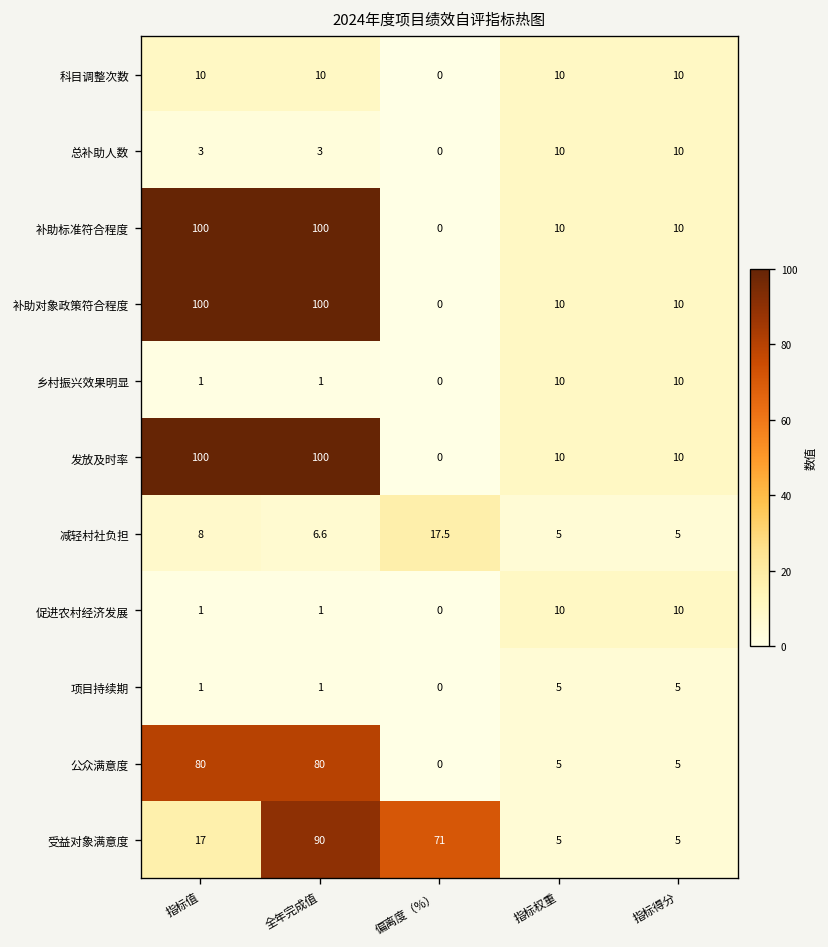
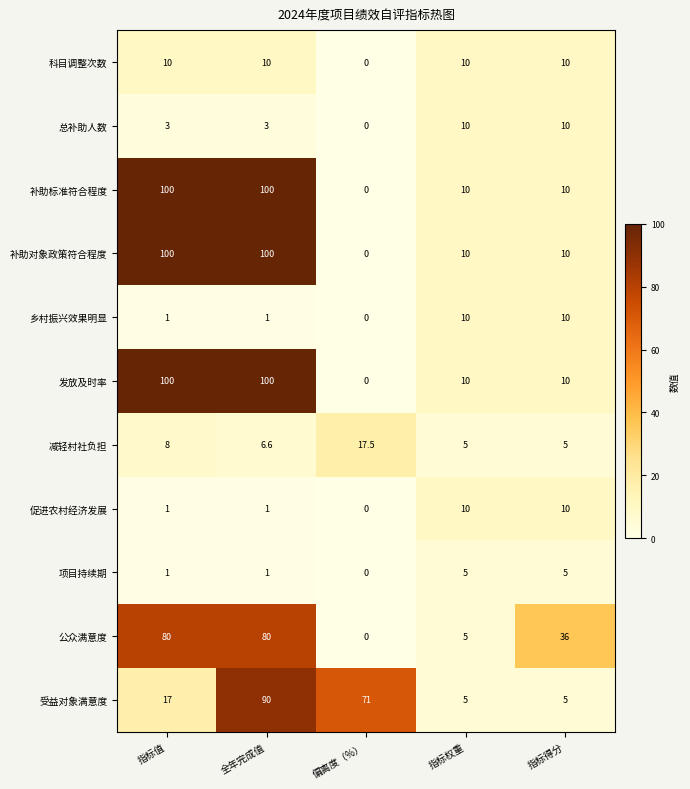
公众满意度, 指标得分: 5 -> 36
